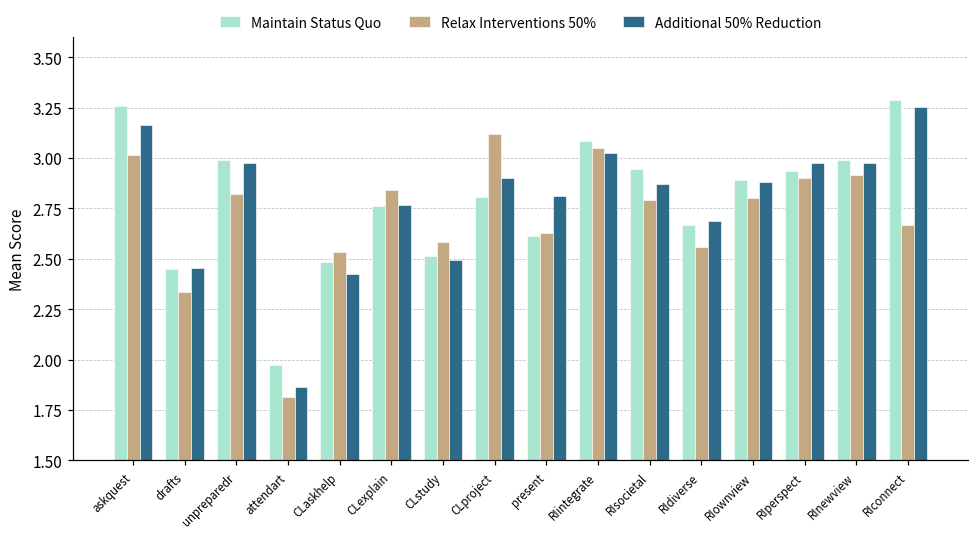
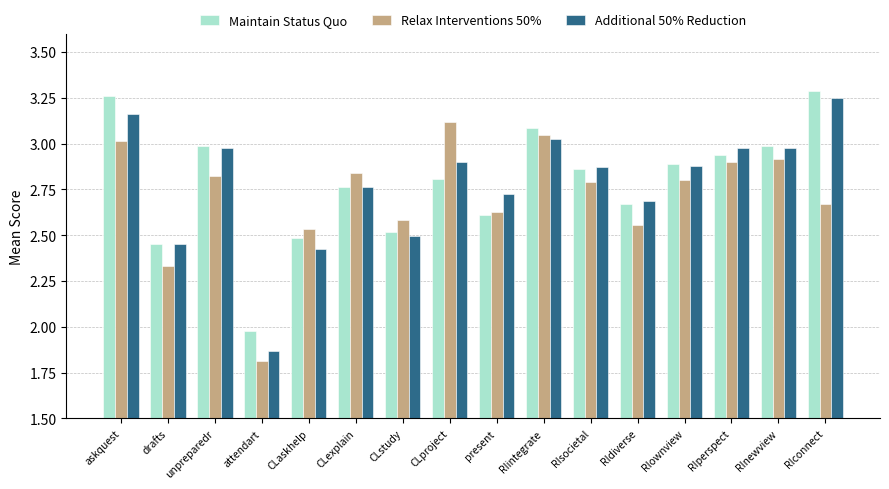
Additional 50% Reduction, present: 2.81 -> 2.73
Maintain Status Quo, RIsocietal: 2.95 -> 2.86
